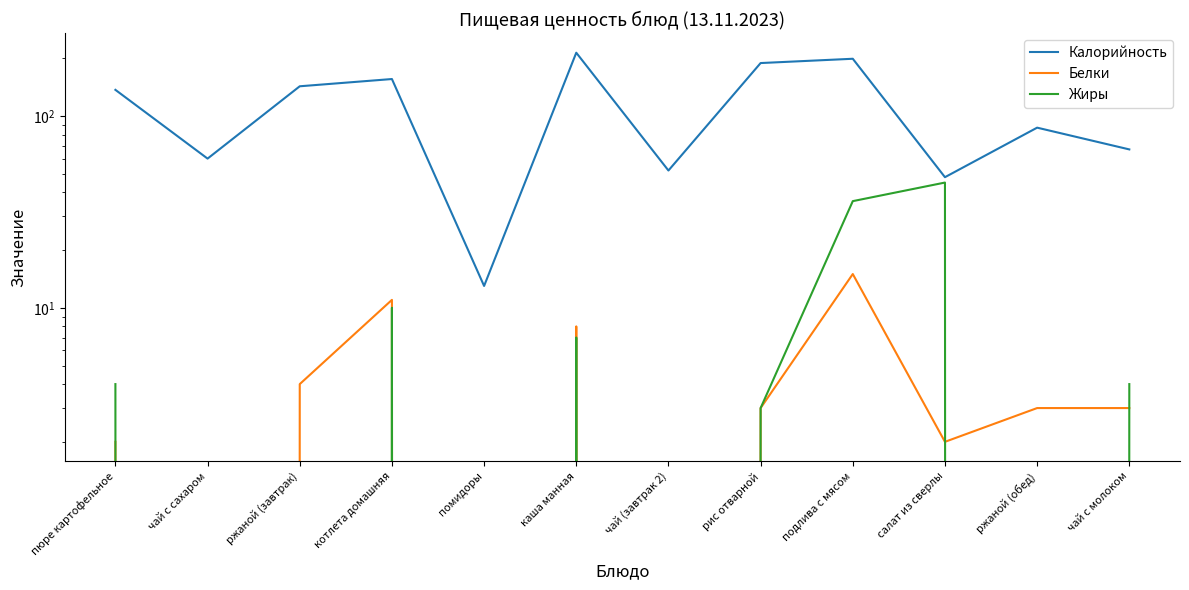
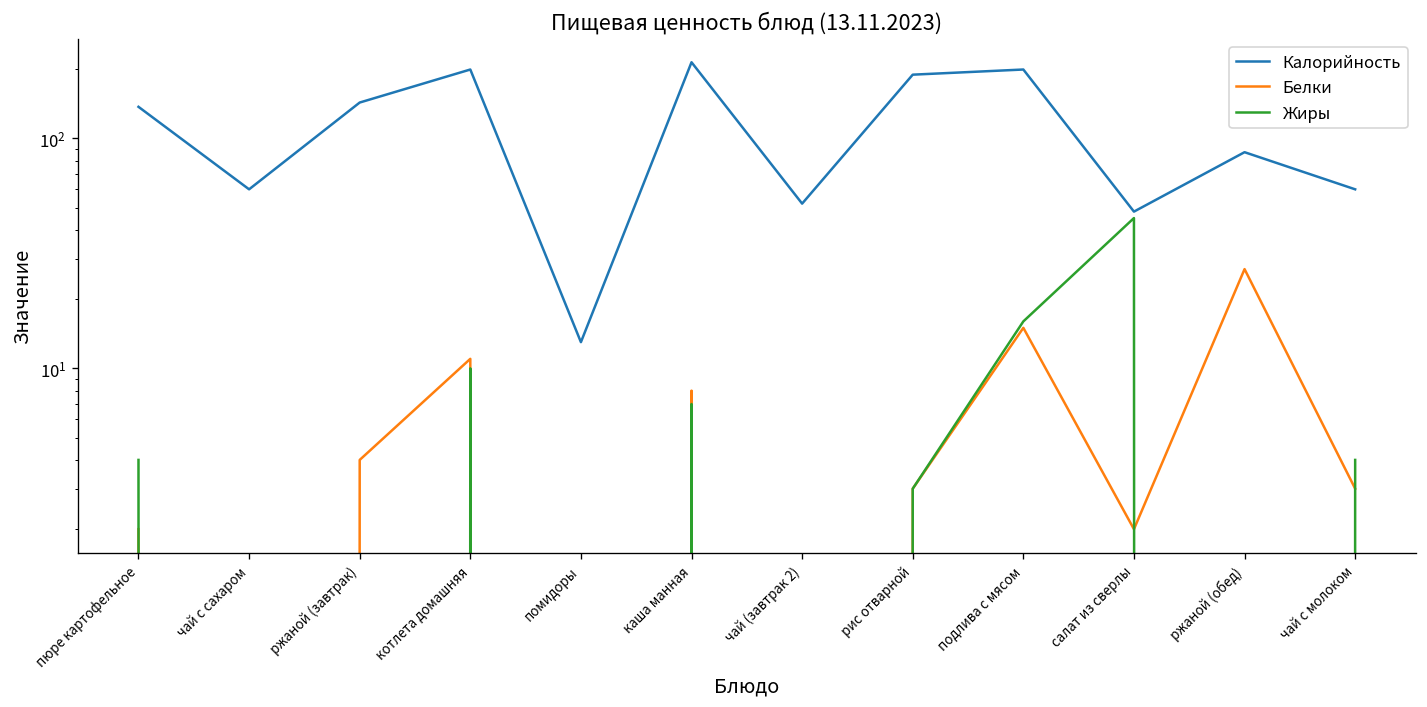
Калорийность, котлета домашняя: 160 -> 200
Жиры, подлива с мясом: 36 -> 16
Белки, ржаной (обед): 3 -> 27
Калорийность, чай с молоком: 67 -> 60
